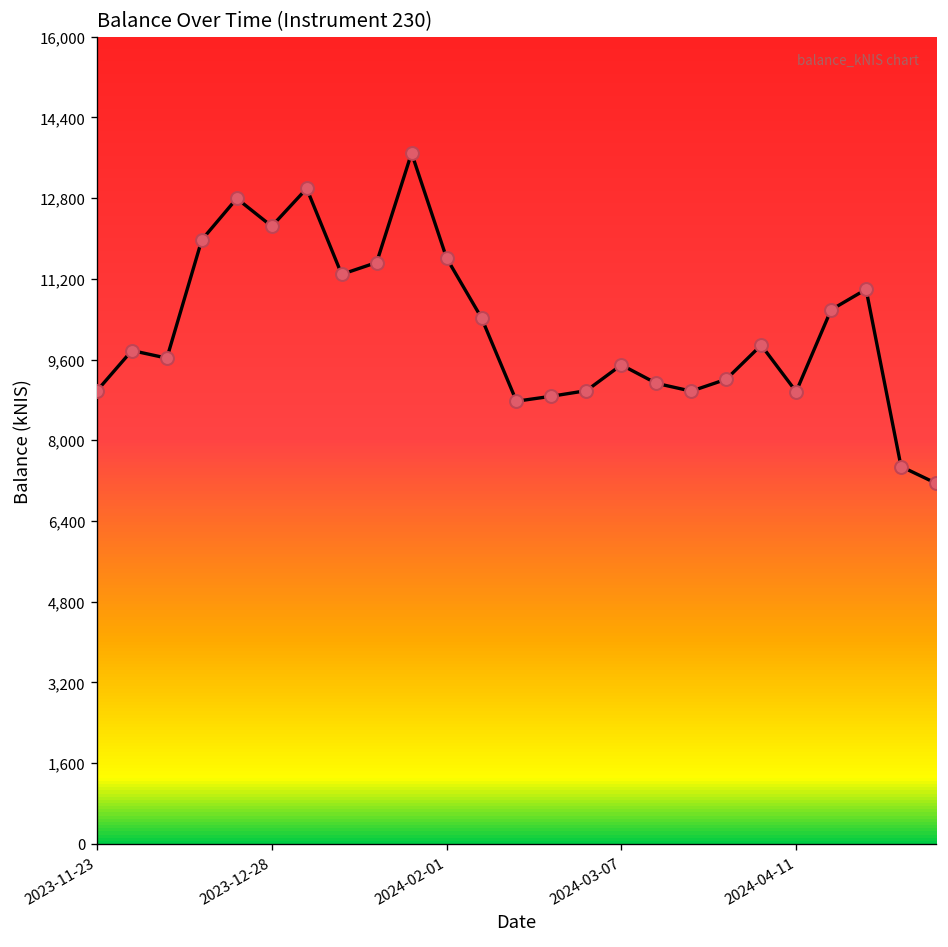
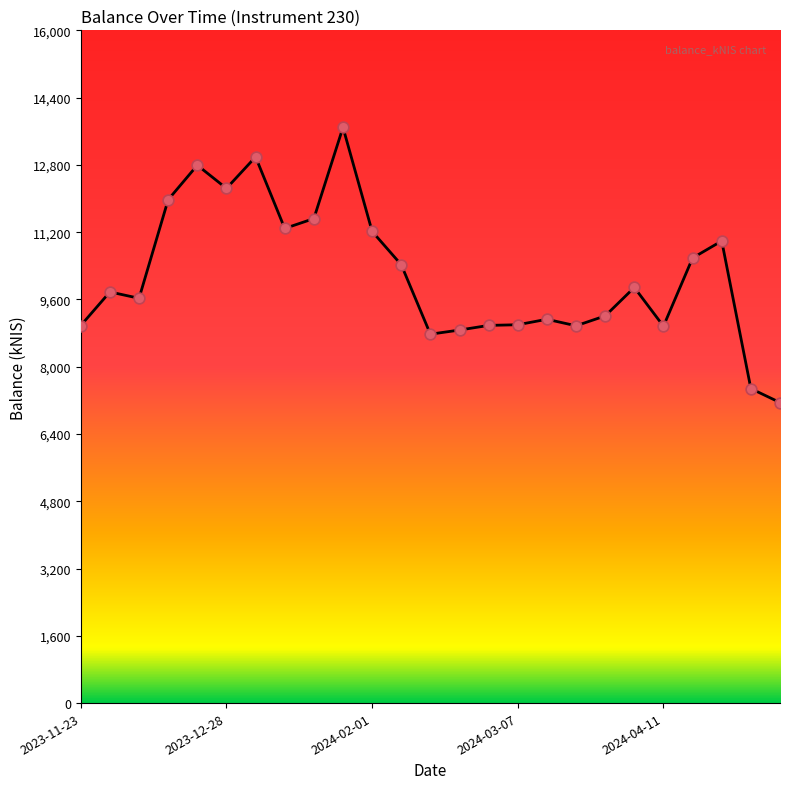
2024-02-01: 11,600 -> 11,200
2024-03-07: 9,500 -> 9,000
